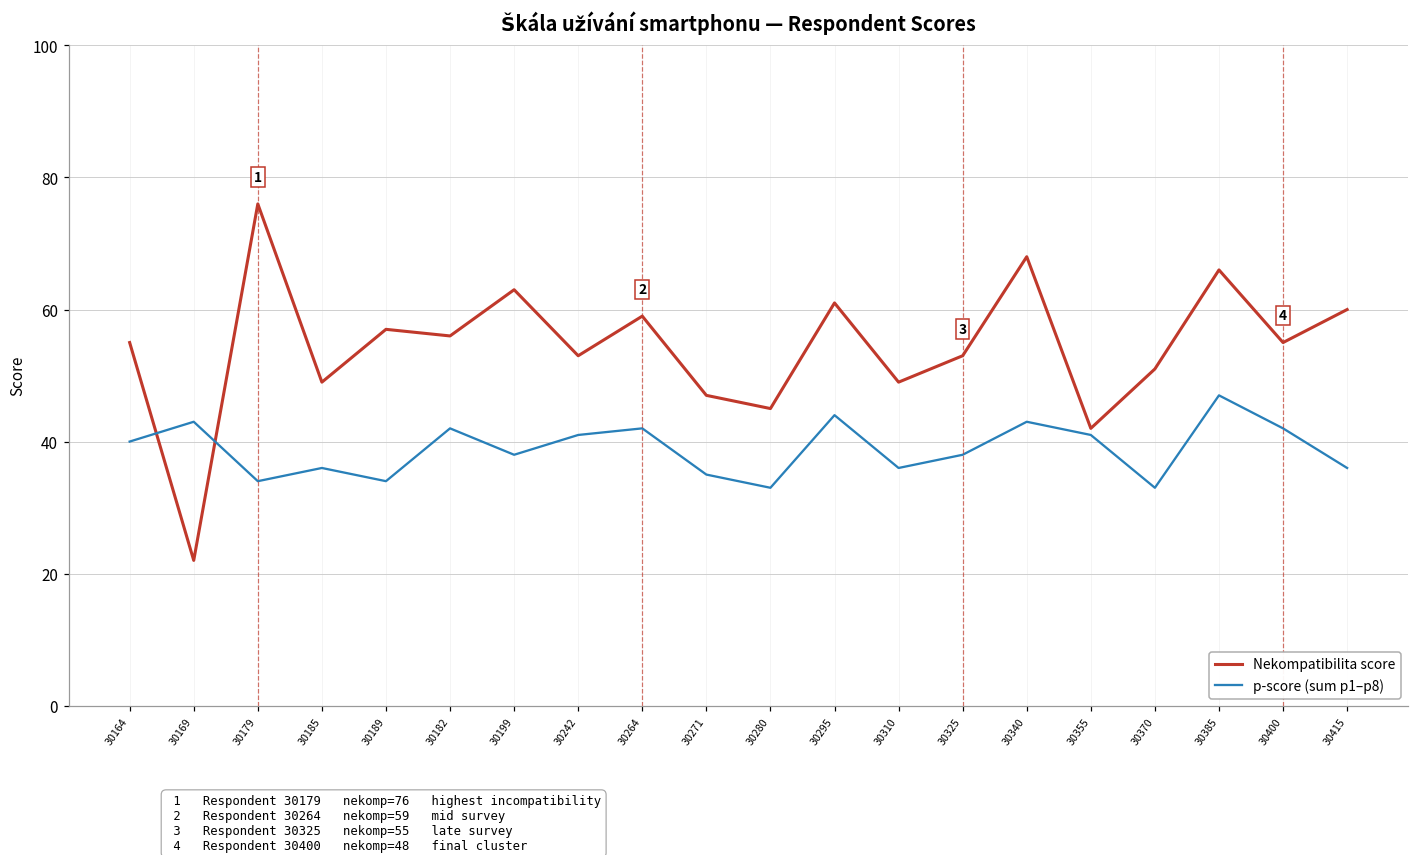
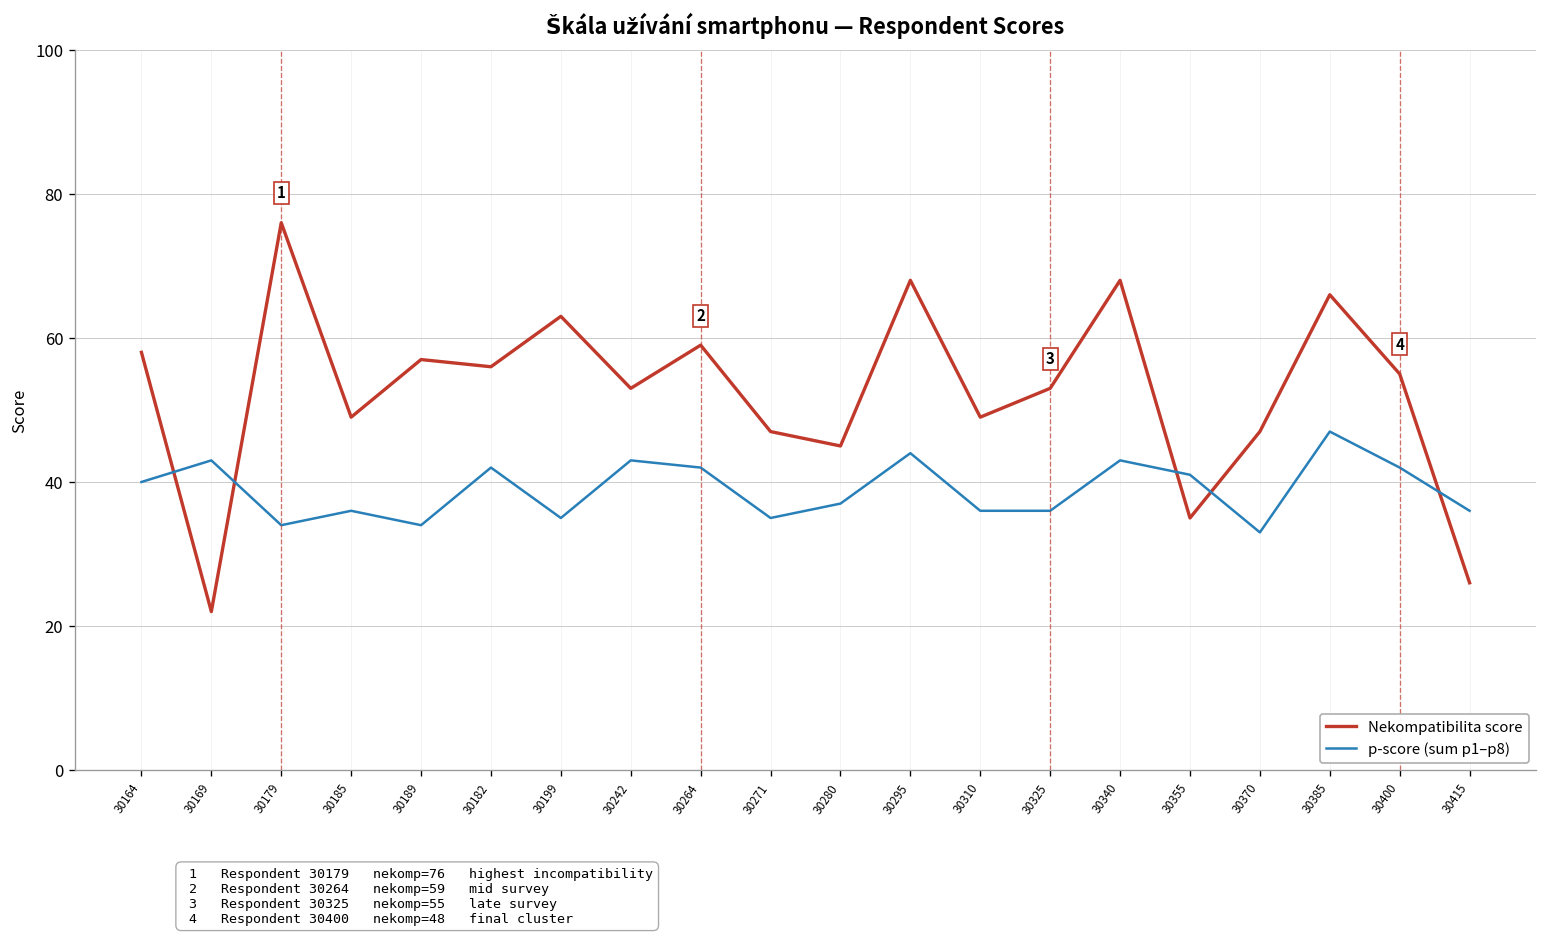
Nekompatibilita score, 30164: 55 -> 58
p-score (sum p1–p8), 30199: 38 -> 35
p-score (sum p1–p8), 30242: 41 -> 43
p-score (sum p1–p8), 30280: 33 -> 37
Nekompatibilita score, 30295: 61 -> 68
p-score (sum p1–p8), 30325: 38 -> 36
Nekompatibilita score, 30355: 42 -> 35
Nekompatibilita score, 30370: 51 -> 47
Nekompatibilita score, 30415: 60 -> 26
